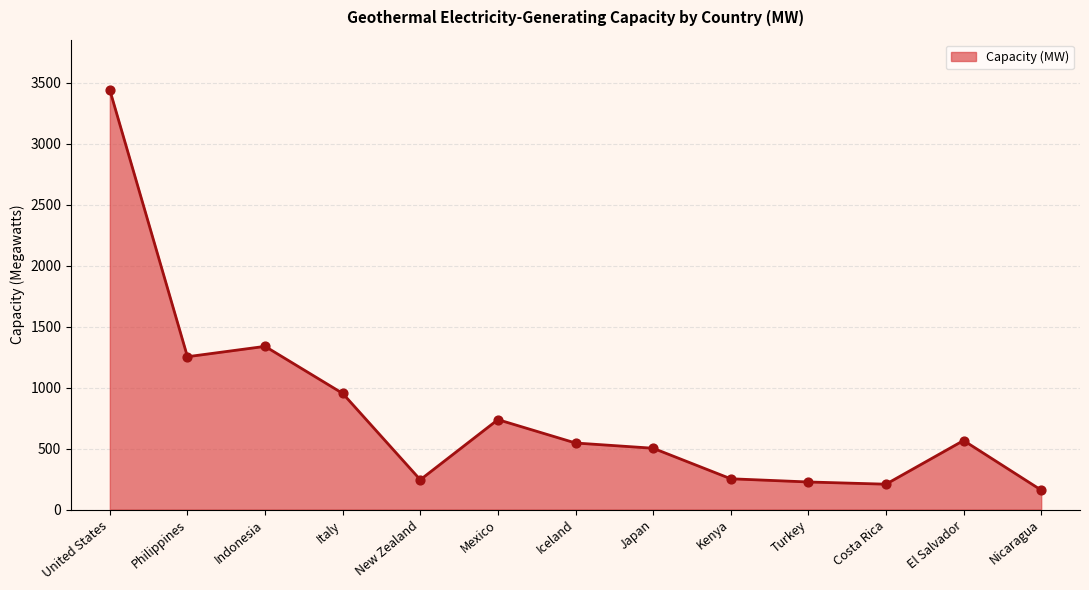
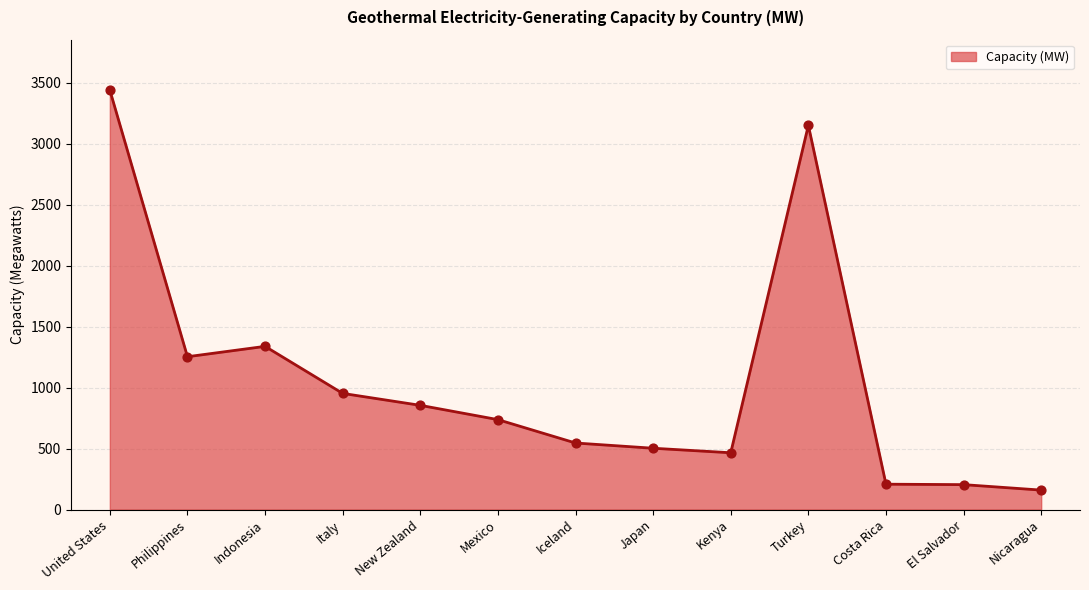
New Zealand: 240 -> 860
Kenya: 250 -> 470
Turkey: 230 -> 3150
El Salvador: 570 -> 200
